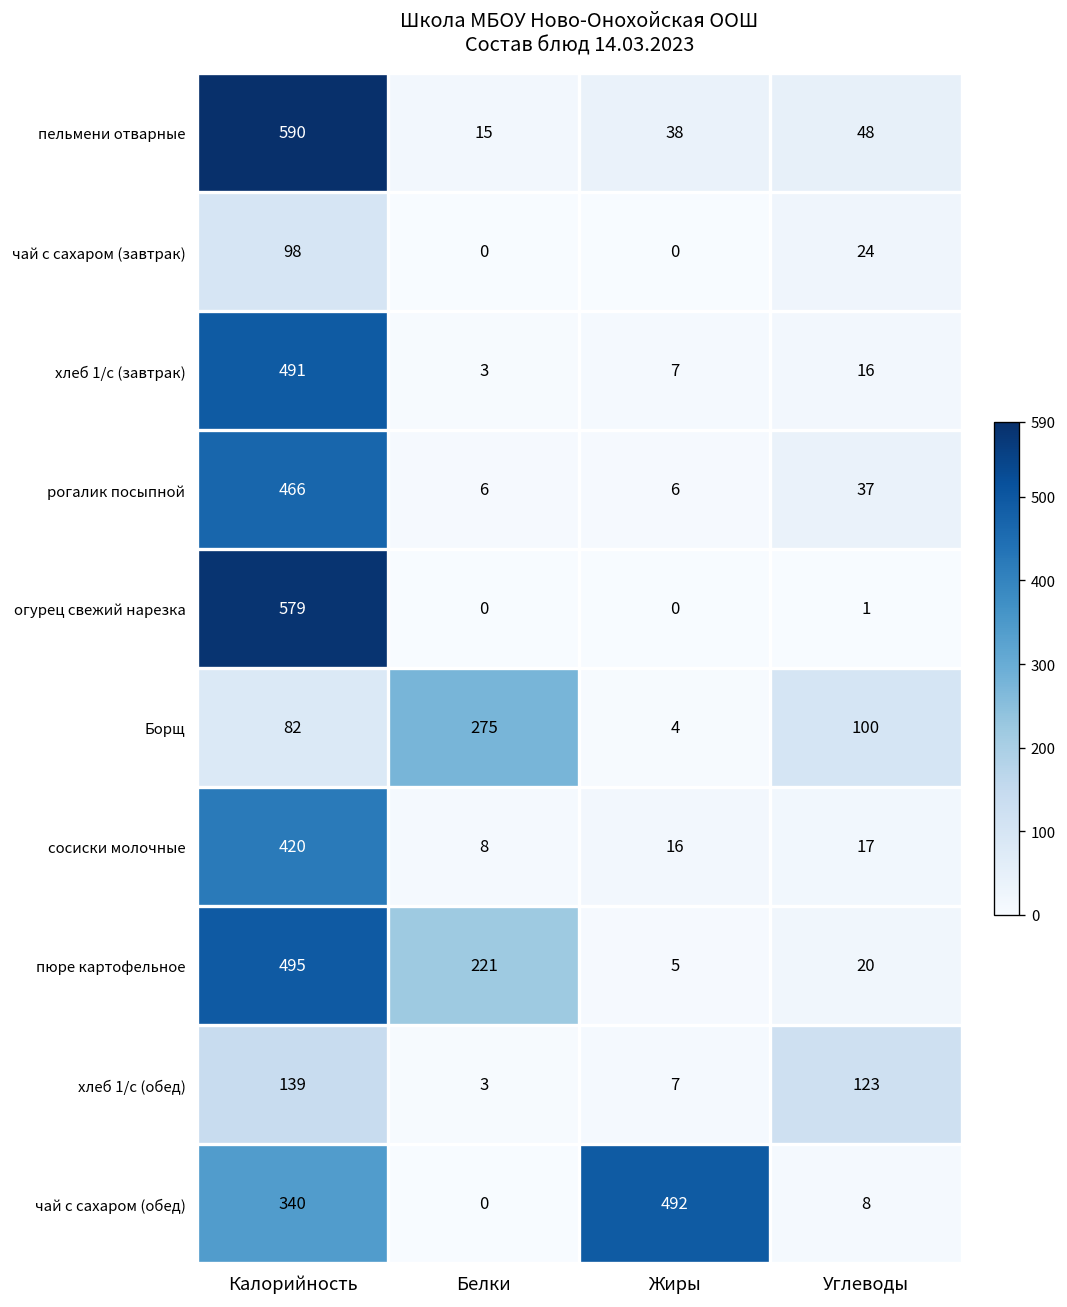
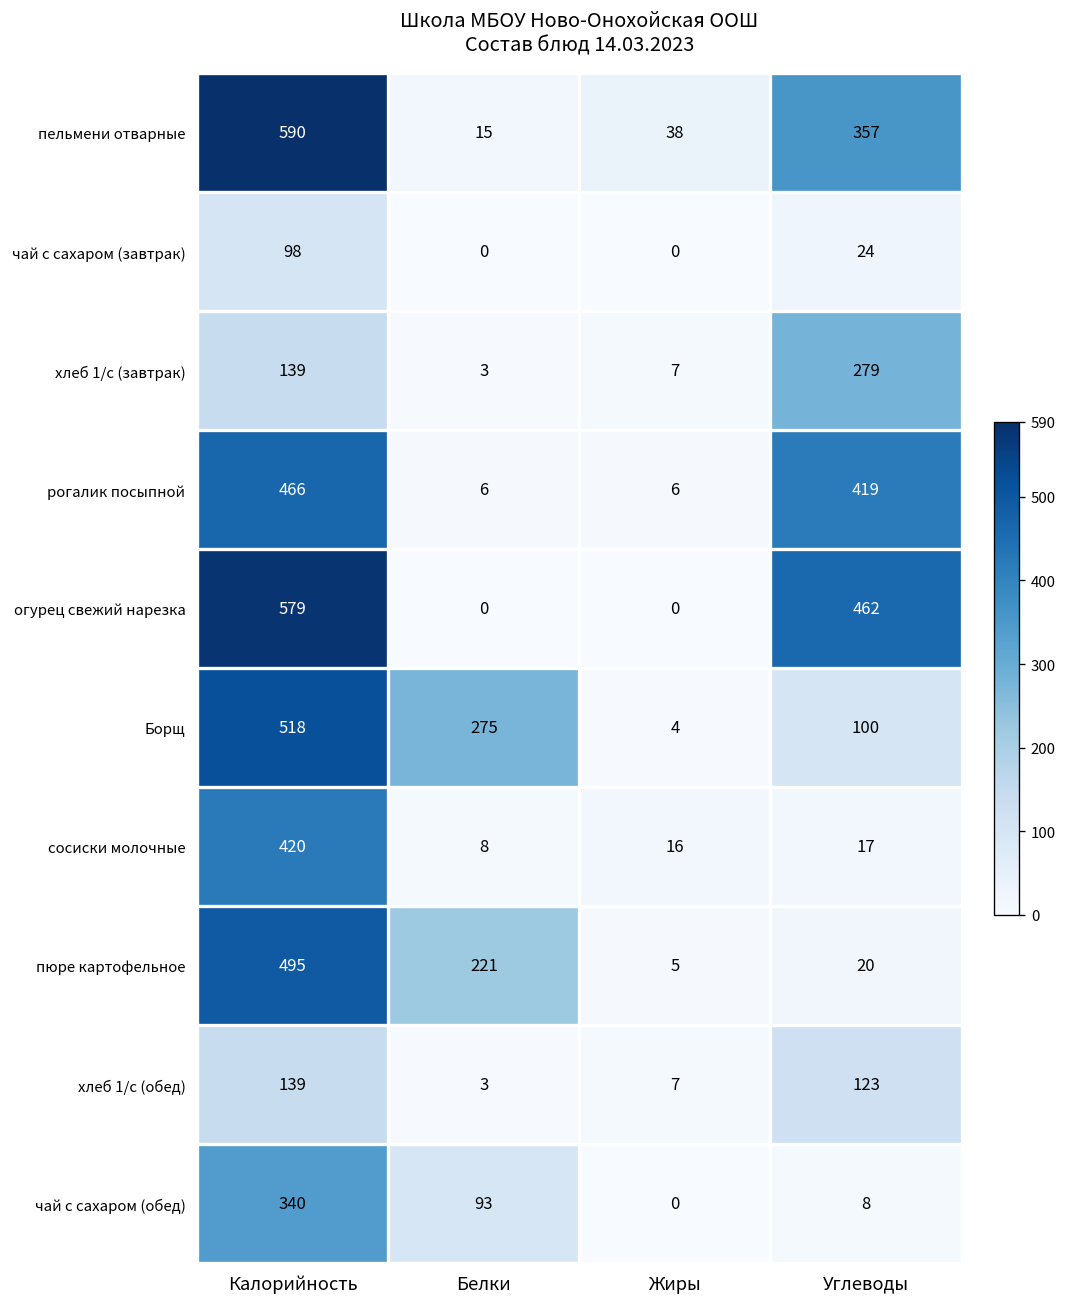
пельмени отварные, Углеводы: 48 -> 357
хлеб 1/с (завтрак), Калорийность: 491 -> 139
хлеб 1/с (завтрак), Углеводы: 16 -> 279
рогалик посыпной, Углеводы: 37 -> 419
огурец свежий нарезка, Углеводы: 1 -> 462
Борщ, Калорийность: 82 -> 518
чай с сахаром (обед), Белки: 0 -> 93
чай с сахаром (обед), Жиры: 492 -> 0
